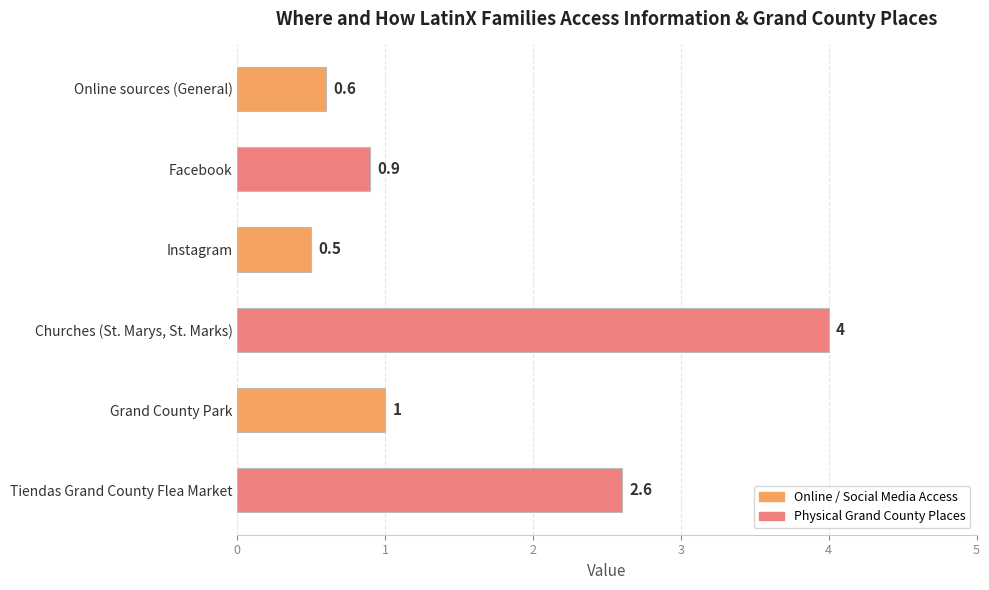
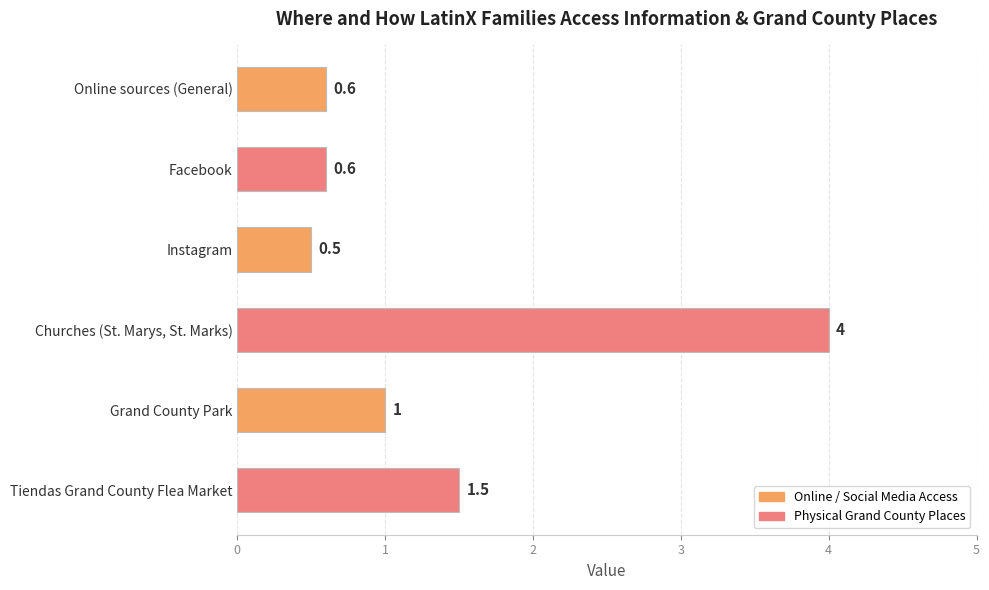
Facebook: 0.9 -> 0.6
Tiendas Grand County Flea Market: 2.6 -> 1.5
